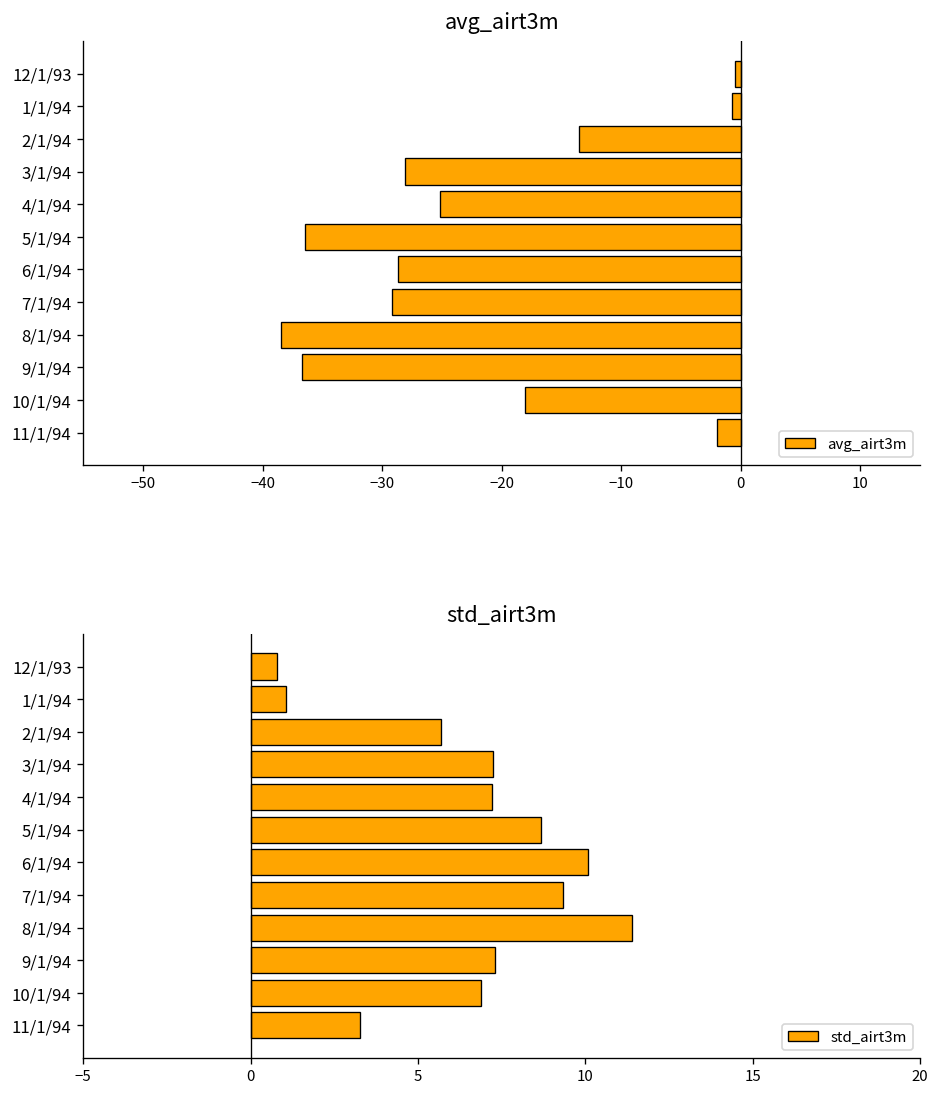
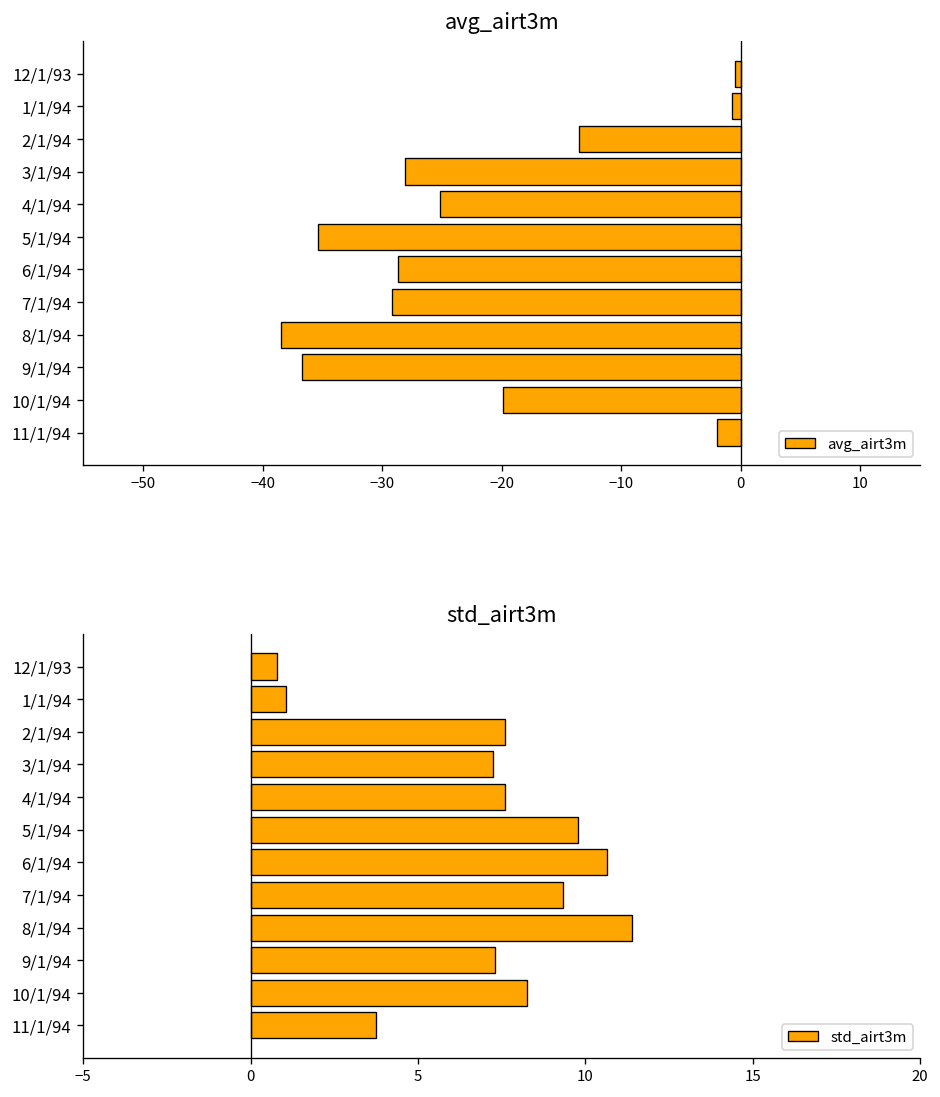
avg_airt3m, 5/1/94: -36 -> -35
avg_airt3m, 10/1/94: -18 -> -20
std_airt3m, 2/1/94: 5.7 -> 7.6
std_airt3m, 4/1/94: 7.2 -> 7.6
std_airt3m, 5/1/94: 8.7 -> 9.8
std_airt3m, 6/1/94: 10.1 -> 10.7
std_airt3m, 10/1/94: 6.9 -> 8.3
std_airt3m, 11/1/94: 3.3 -> 3.8
